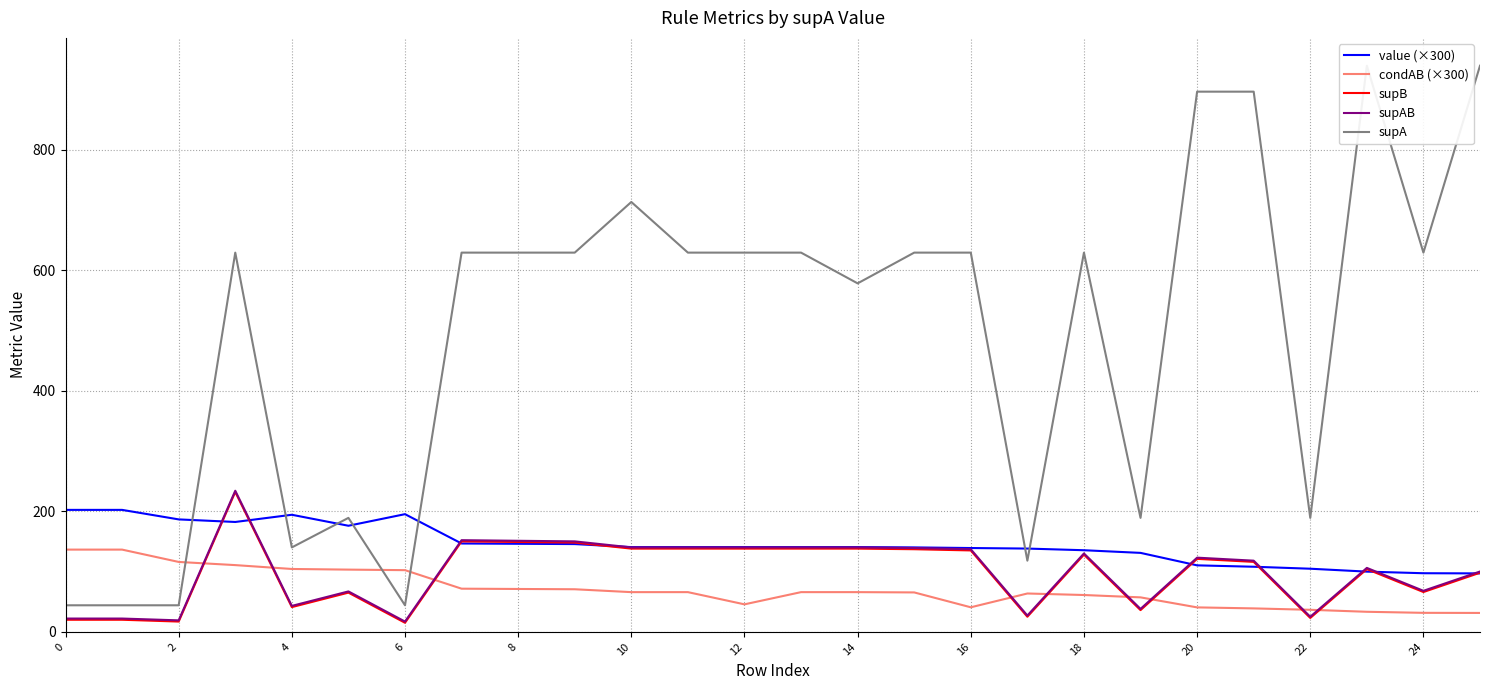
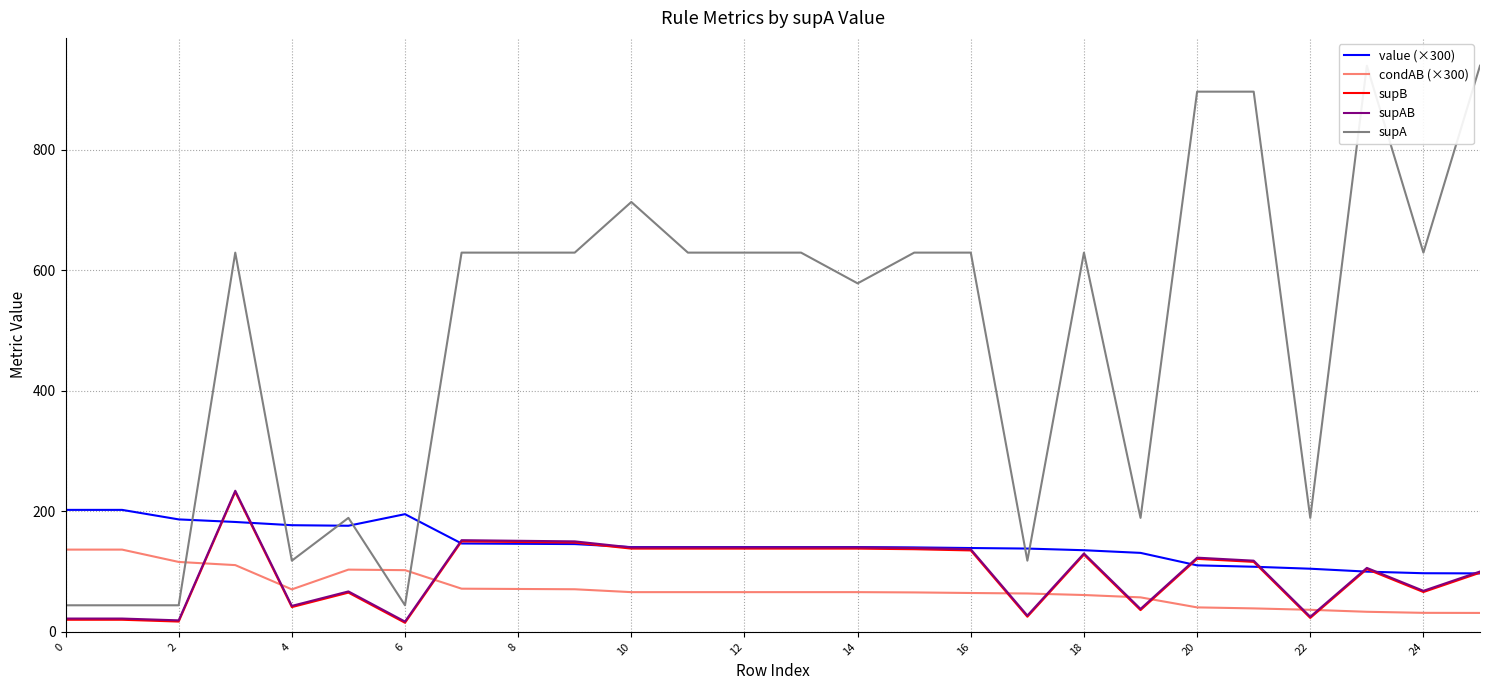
value (×300), 4: 190 -> 180
condAB (×300), 4: 100 -> 70
supA, 4: 140 -> 120
condAB (×300), 12: 50 -> 70
condAB (×300), 16: 40 -> 60
